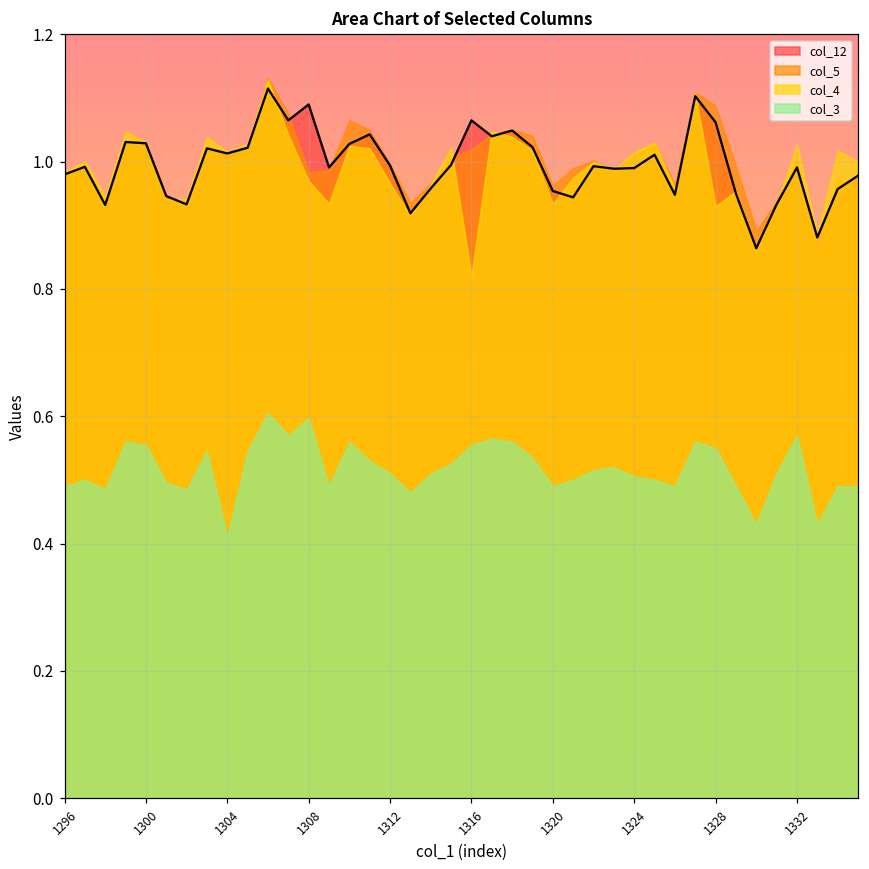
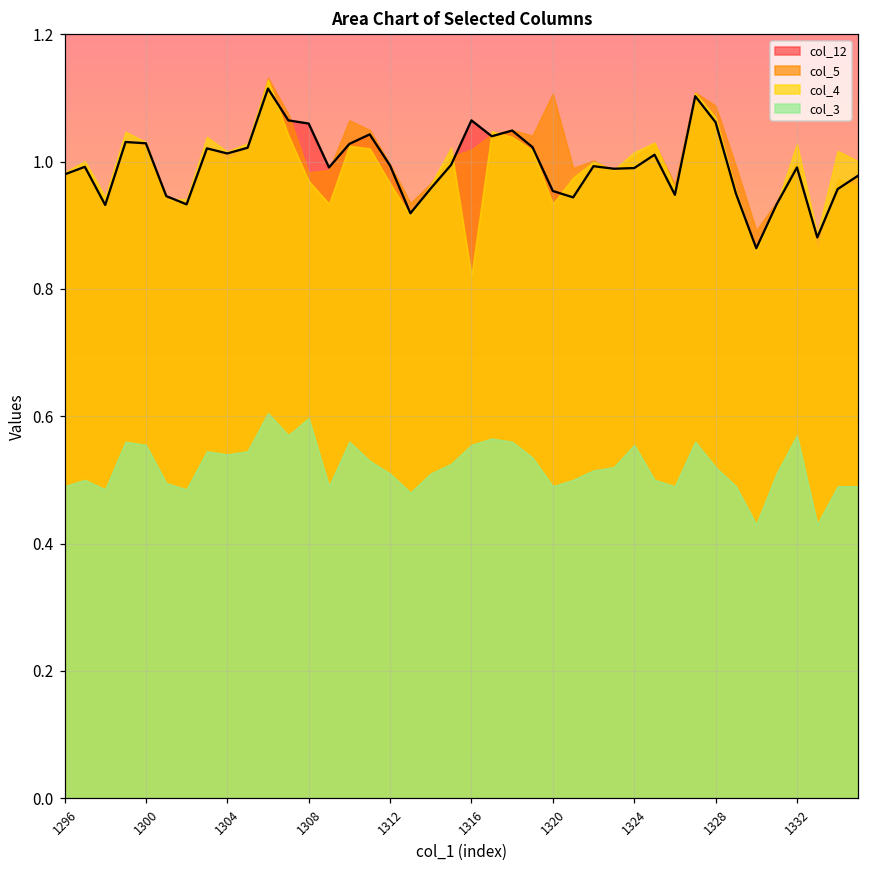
col_3, 1304: 0.41 -> 0.54
col_12, 1308: 1.09 -> 1.06
col_5, 1320: 0.96 -> 1.11
col_3, 1324: 0.51 -> 0.56
col_4, 1328: 0.93 -> 1.07
col_3, 1328: 0.55 -> 0.52
